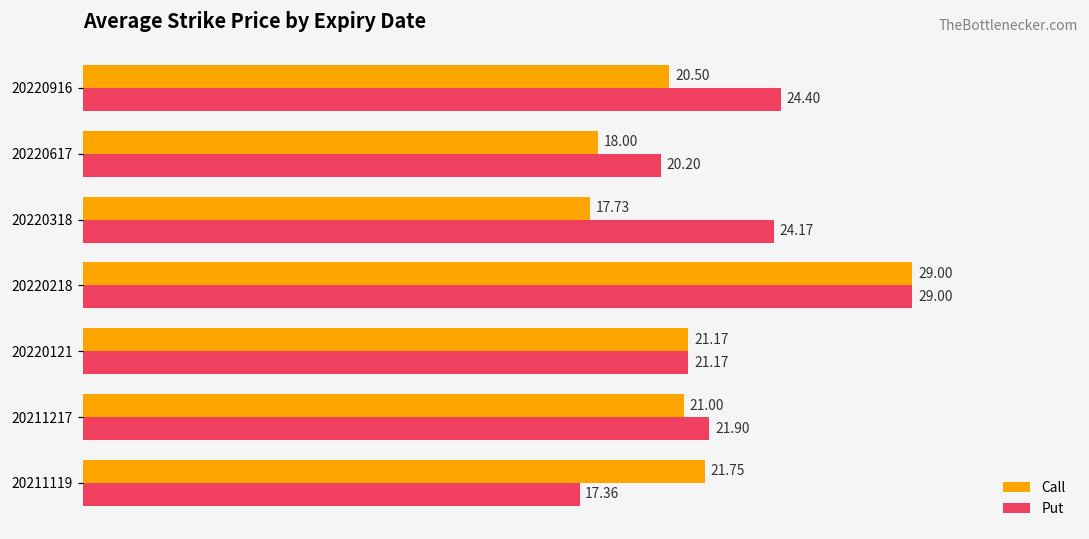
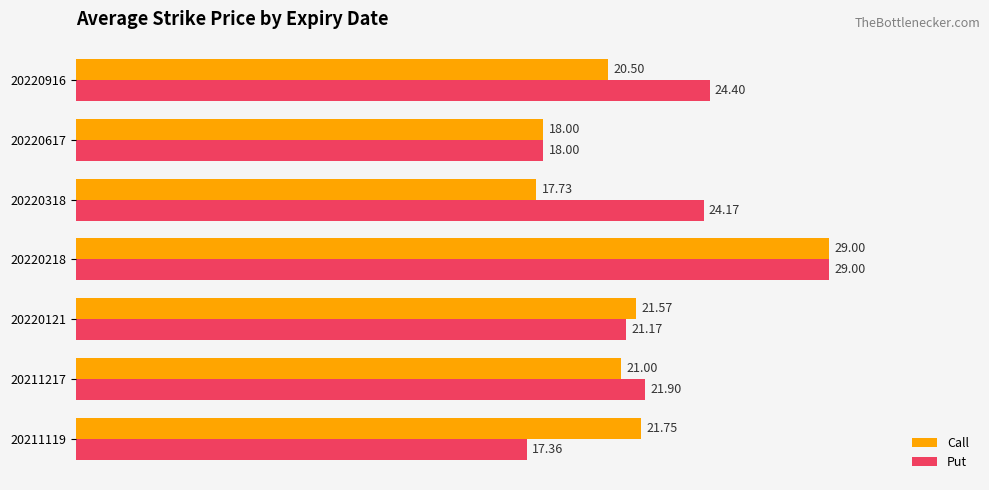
Put, 20220617: 20.20 -> 18.00
Call, 20220121: 21.17 -> 21.57
